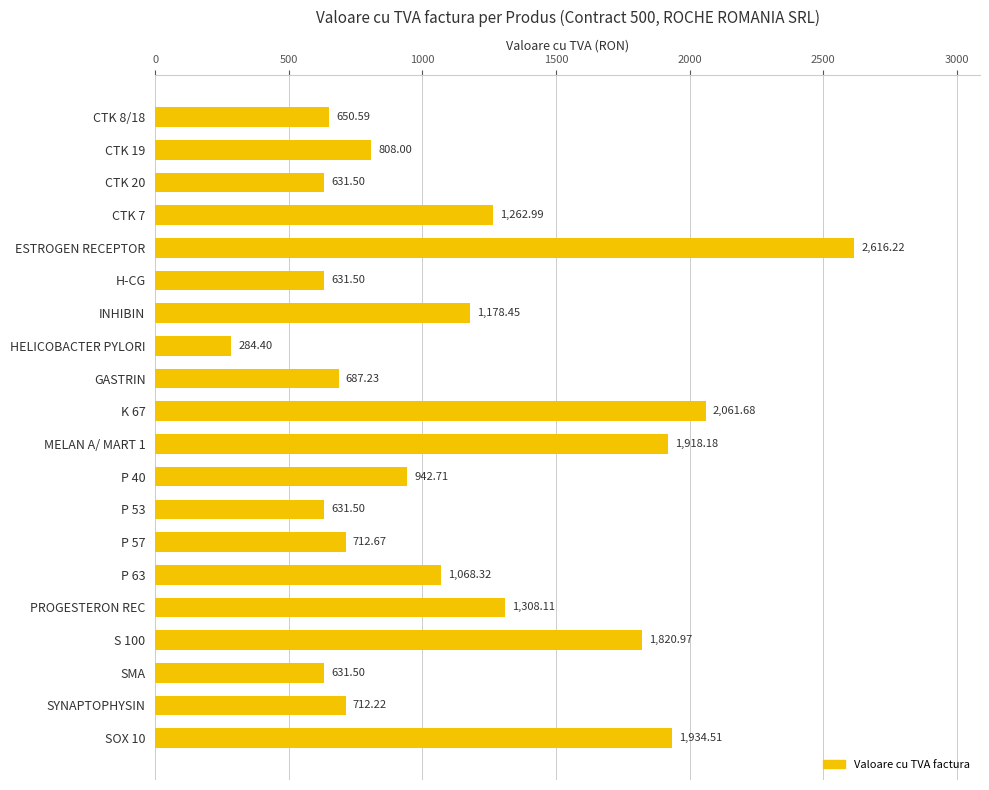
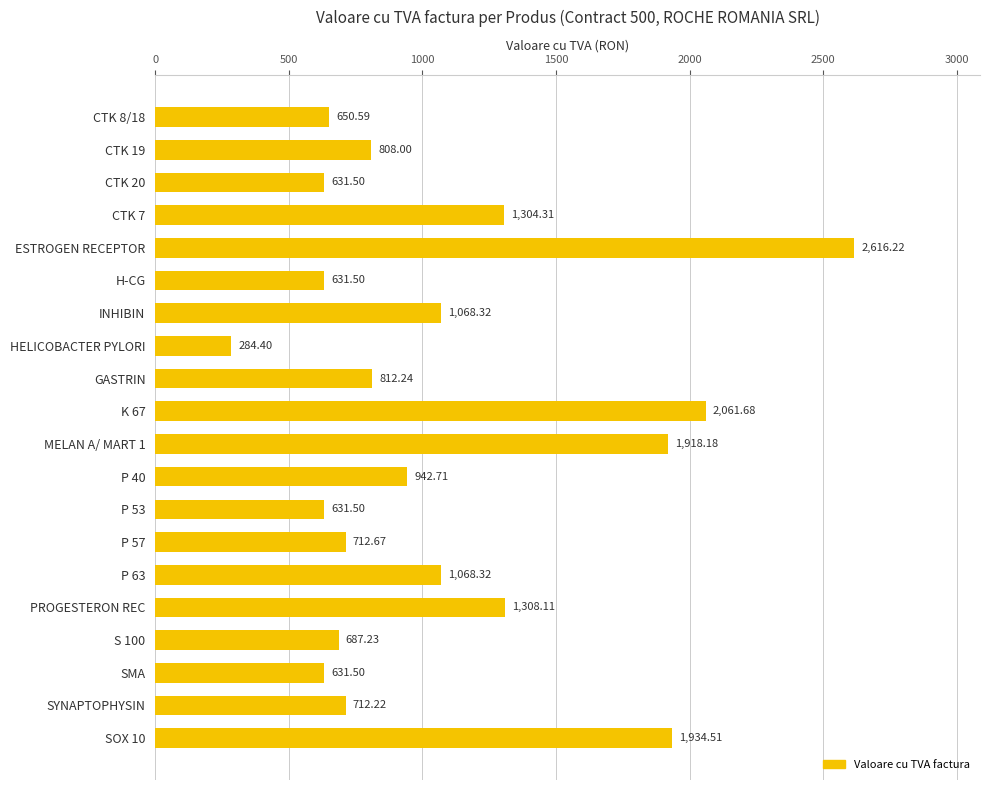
CTK 7: 1,262.99 -> 1,304.31
INHIBIN: 1,178.45 -> 1,068.32
GASTRIN: 687.23 -> 812.24
S 100: 1,820.97 -> 687.23
